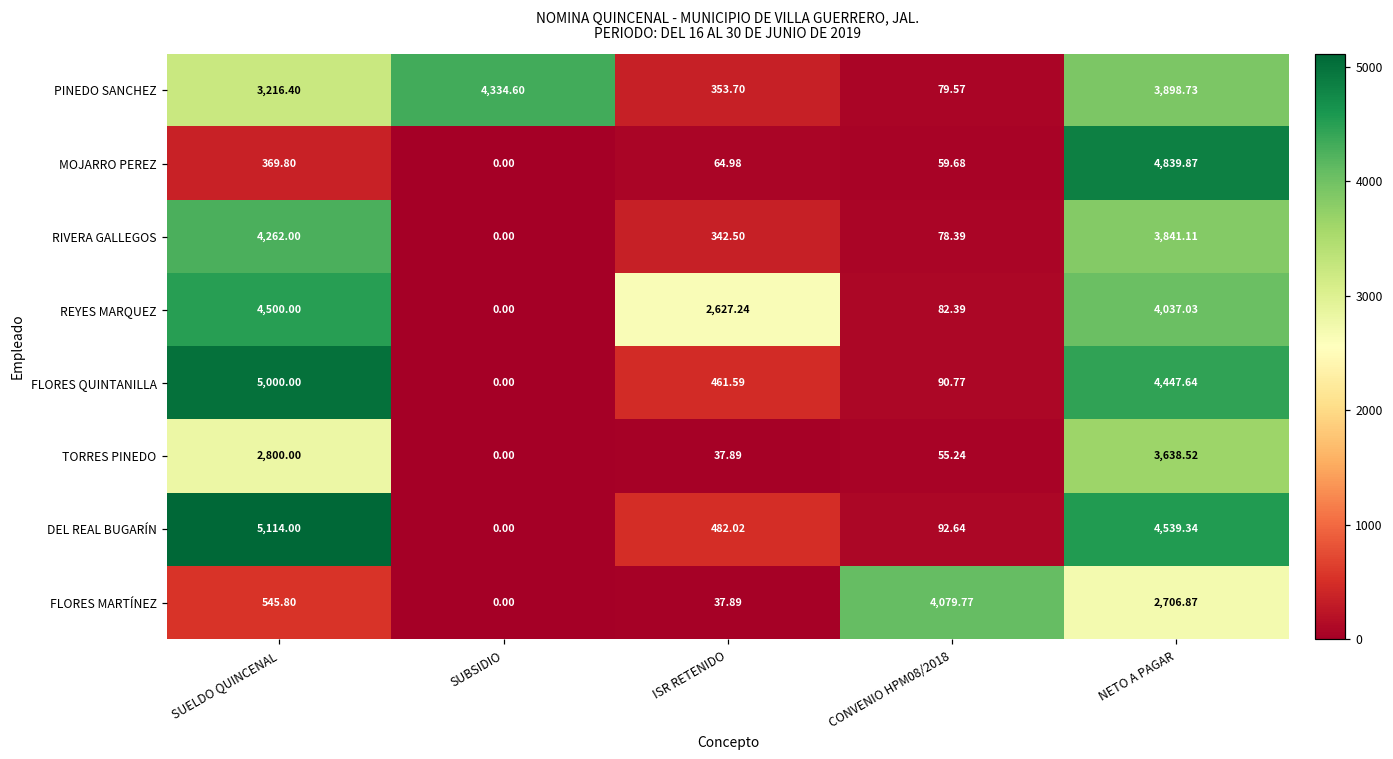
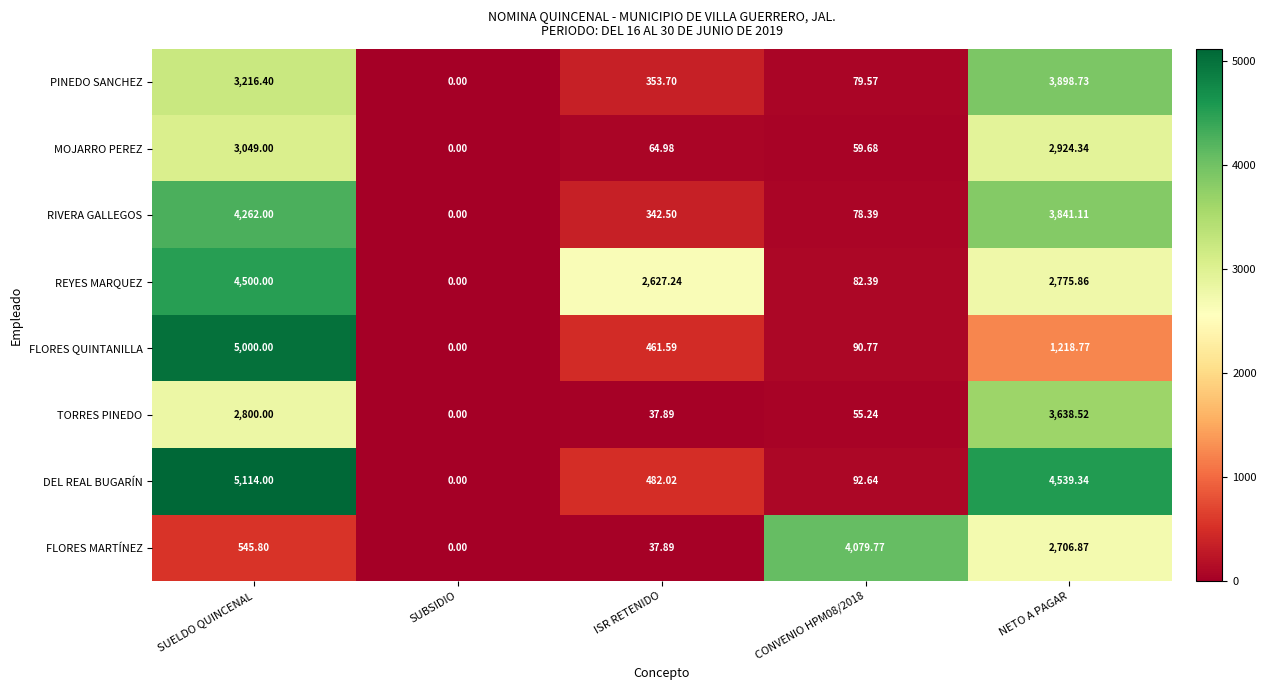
PINEDO SANCHEZ, SUBSIDIO: 4,334.60 -> 0.00
MOJARRO PEREZ, SUELDO QUINCENAL: 369.80 -> 3,049.00
MOJARRO PEREZ, NETO A PAGAR: 4,839.87 -> 2,924.34
REYES MARQUEZ, NETO A PAGAR: 4,037.03 -> 2,775.86
FLORES QUINTANILLA, NETO A PAGAR: 4,447.64 -> 1,218.77
